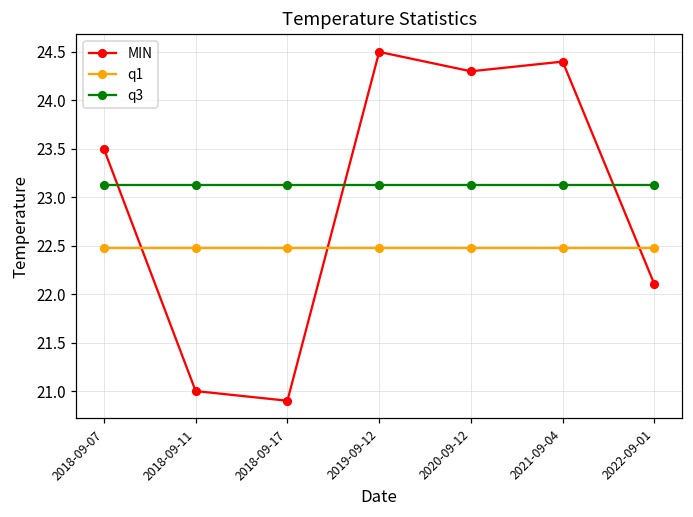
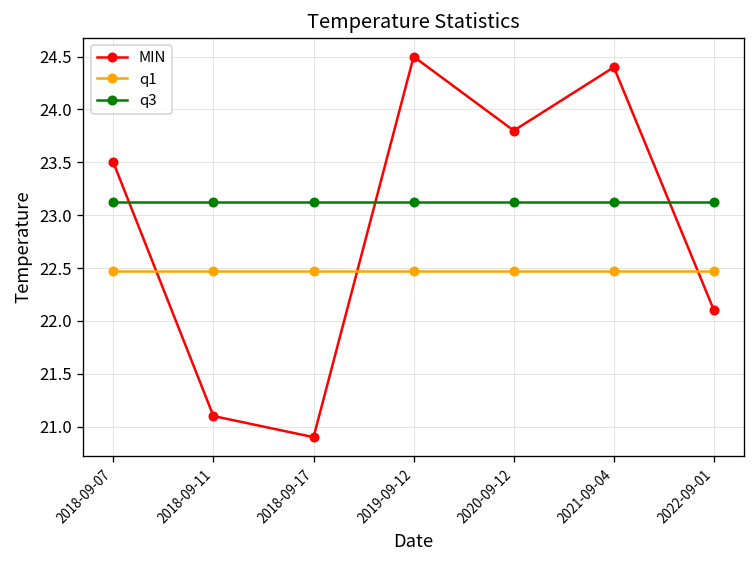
MIN, 2018-09-11: 21.0 -> 21.1
MIN, 2020-09-12: 24.3 -> 23.8
